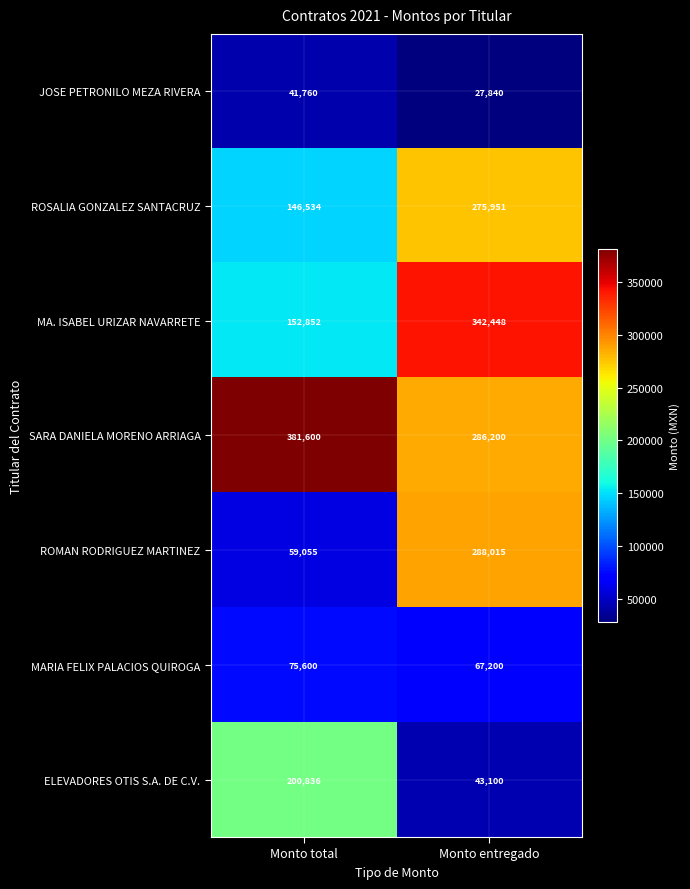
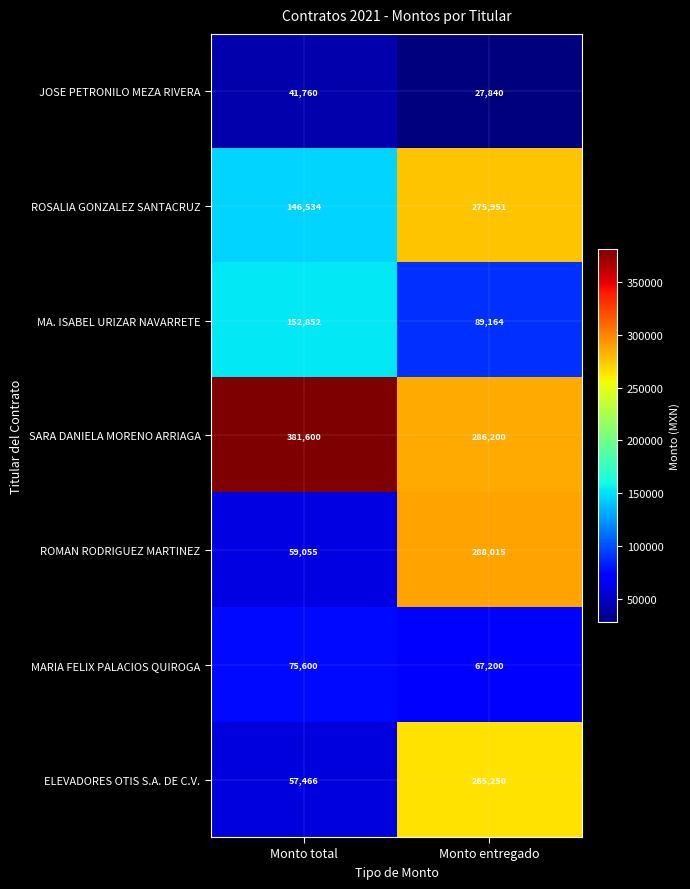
MA. ISABEL URIZAR NAVARRETE, Monto entregado: 342,448 -> 89,164
ELEVADORES OTIS S.A. DE C.V., Monto total: 200,836 -> 57,466
ELEVADORES OTIS S.A. DE C.V., Monto entregado: 43,100 -> 265,250
